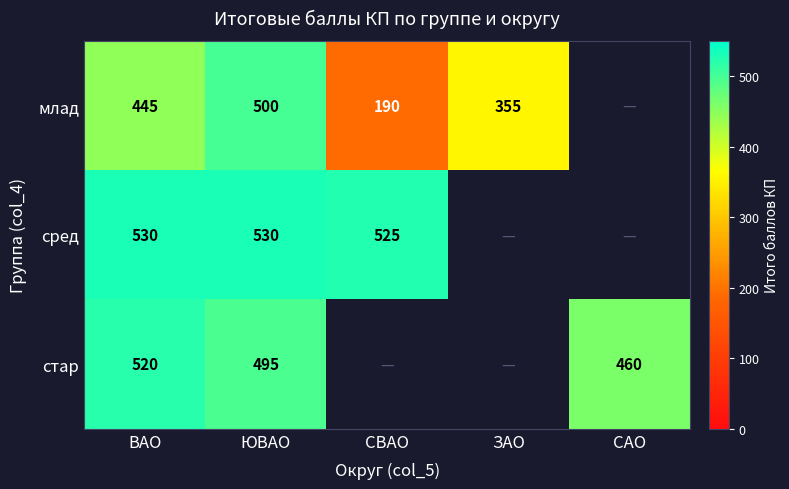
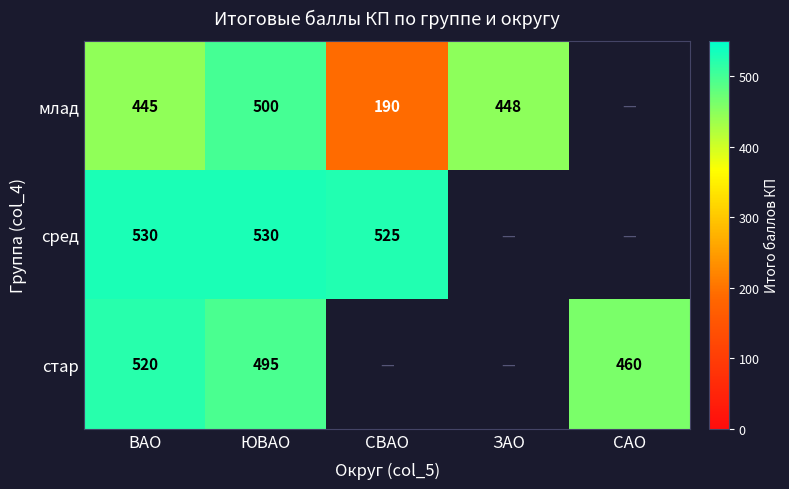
млад, ЗАО: 355 -> 448
